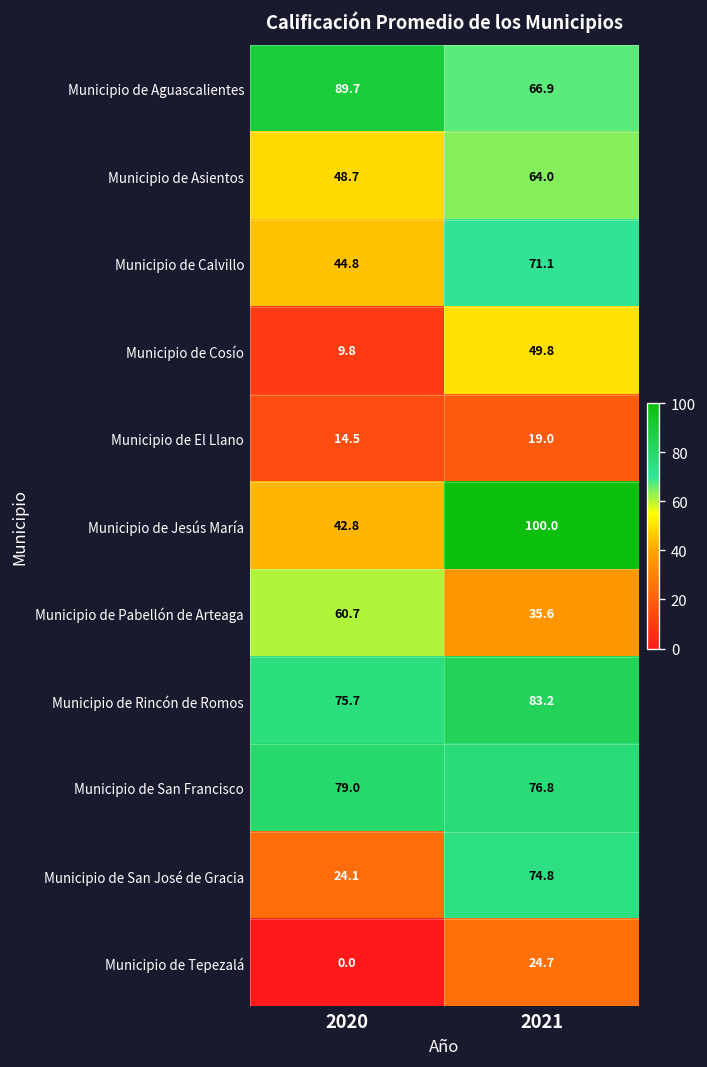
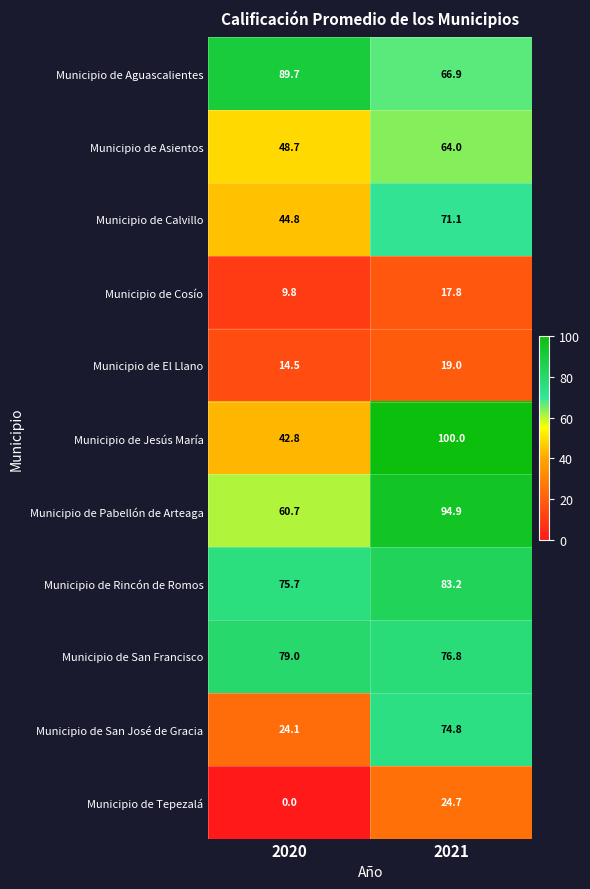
Municipio de Cosío, 2021: 49.8 -> 17.8
Municipio de Pabellón de Arteaga, 2021: 35.6 -> 94.9
